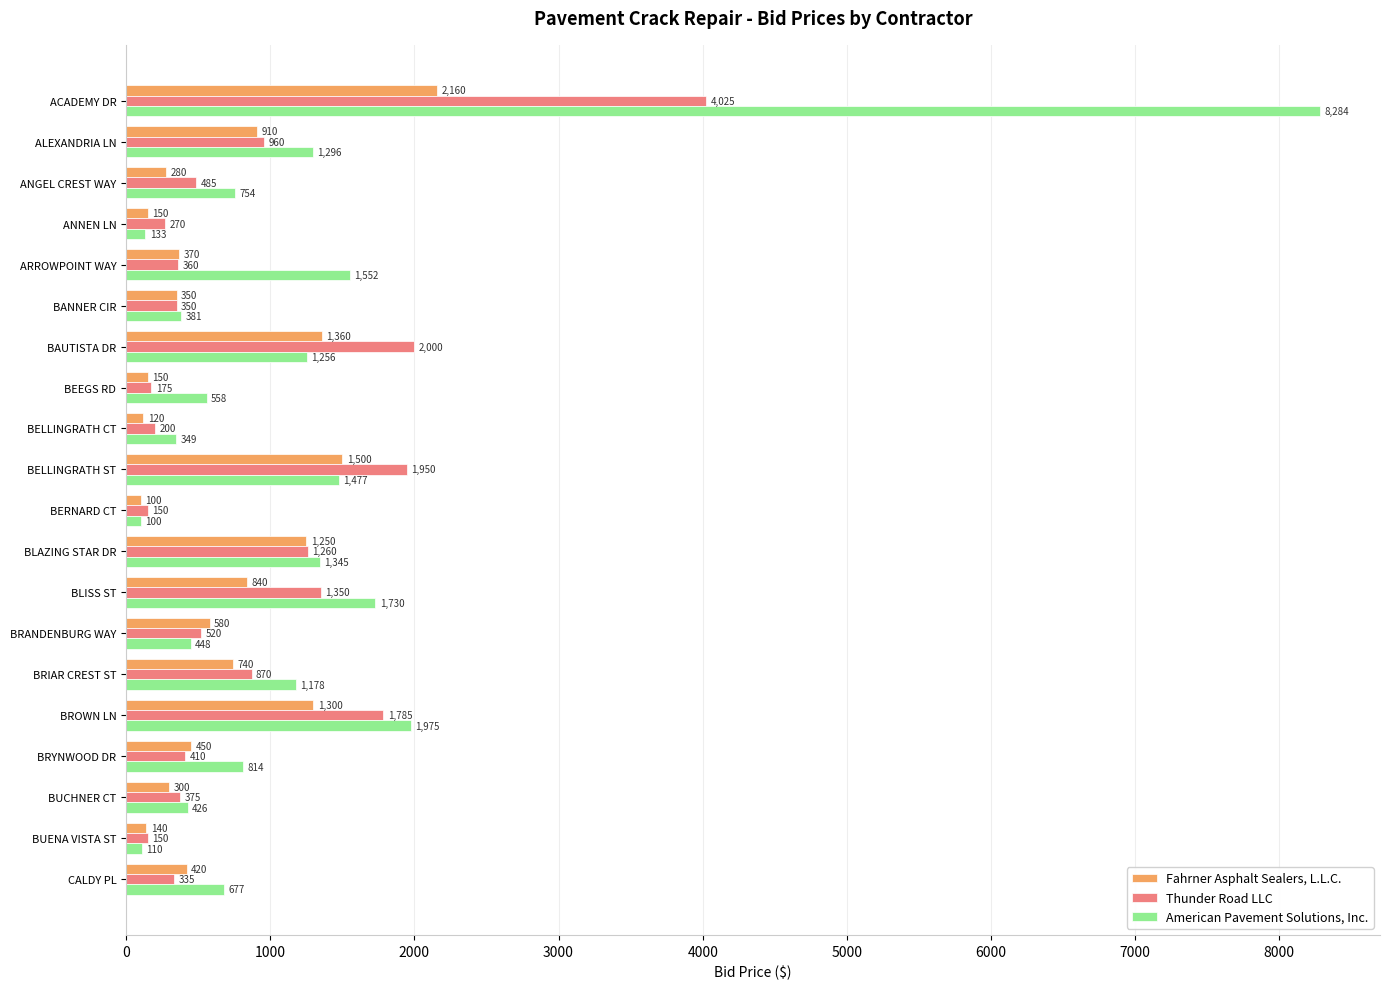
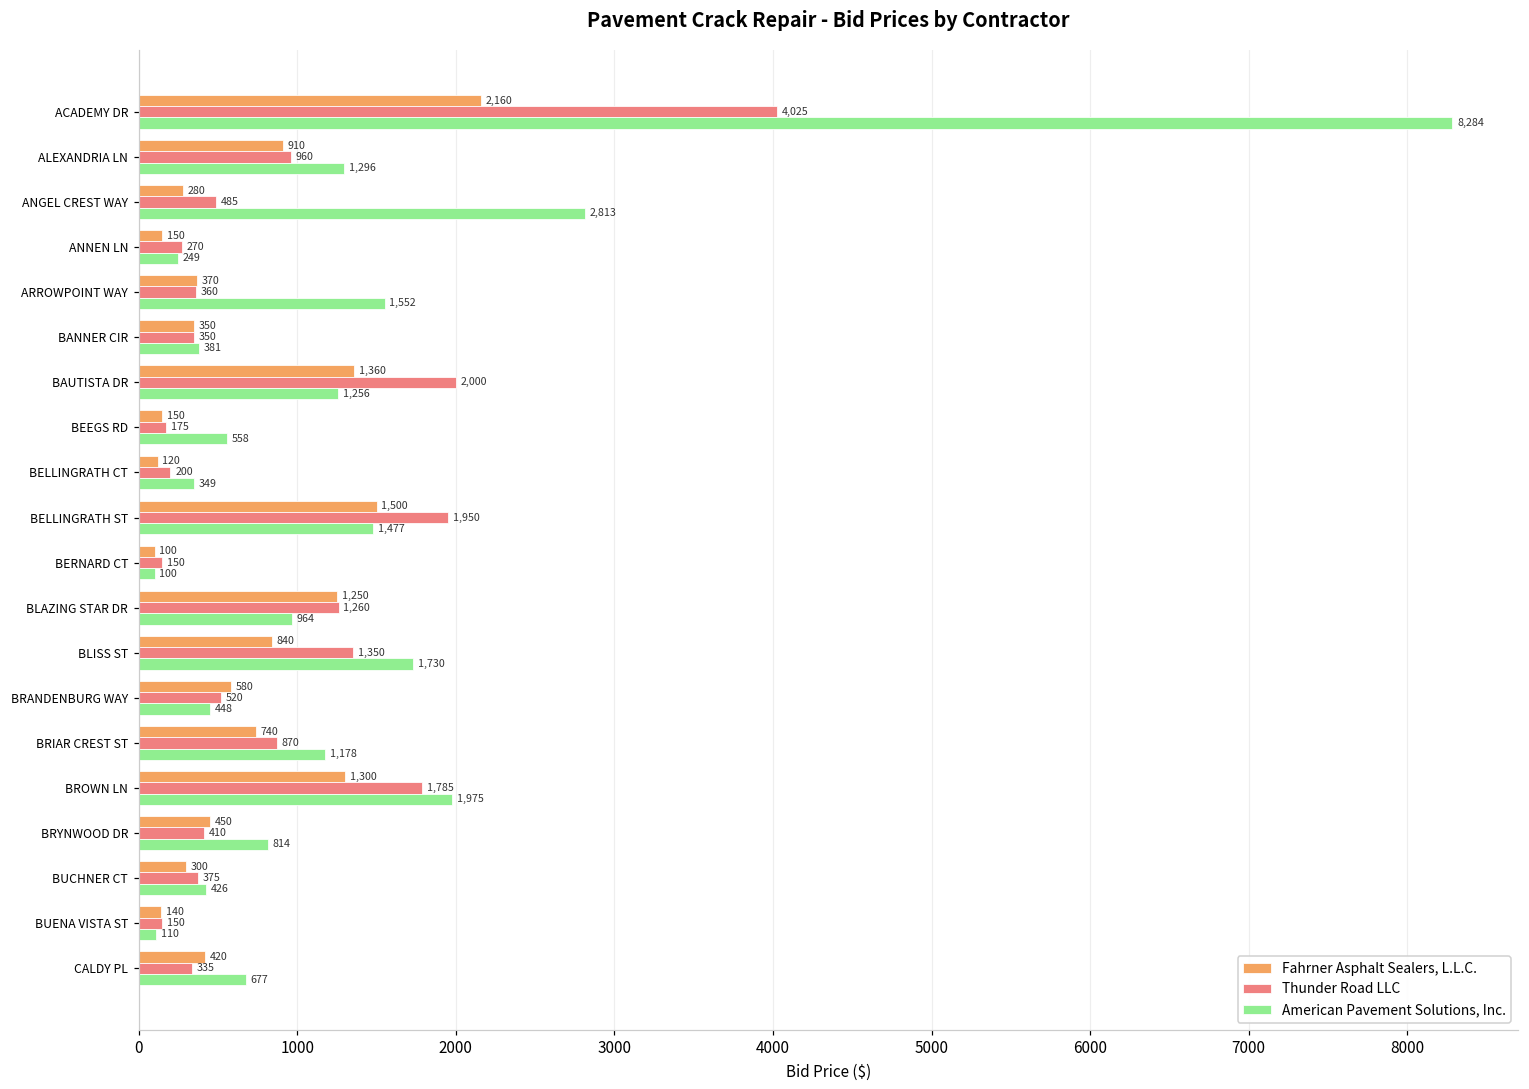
American Pavement Solutions, Inc., ANGEL CREST WAY: 754 -> 2,813
American Pavement Solutions, Inc., ANNEN LN: 133 -> 249
American Pavement Solutions, Inc., BLAZING STAR DR: 1,345 -> 964
